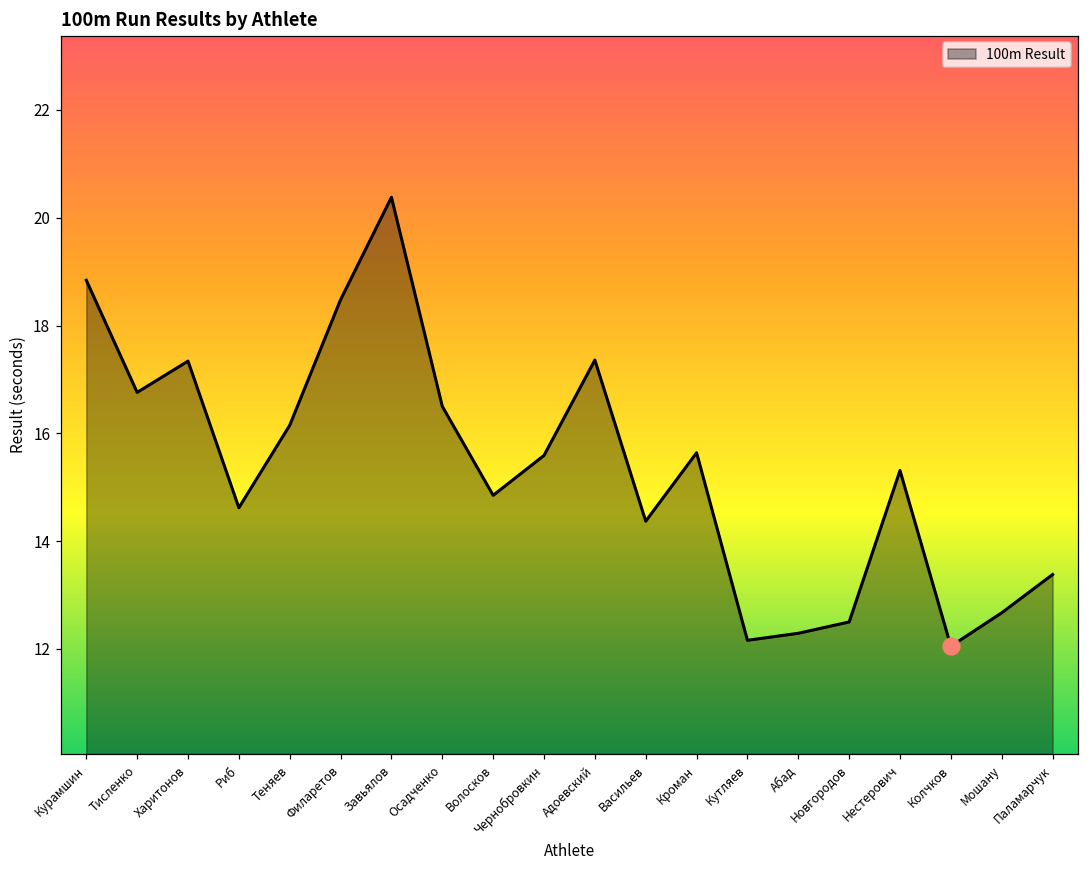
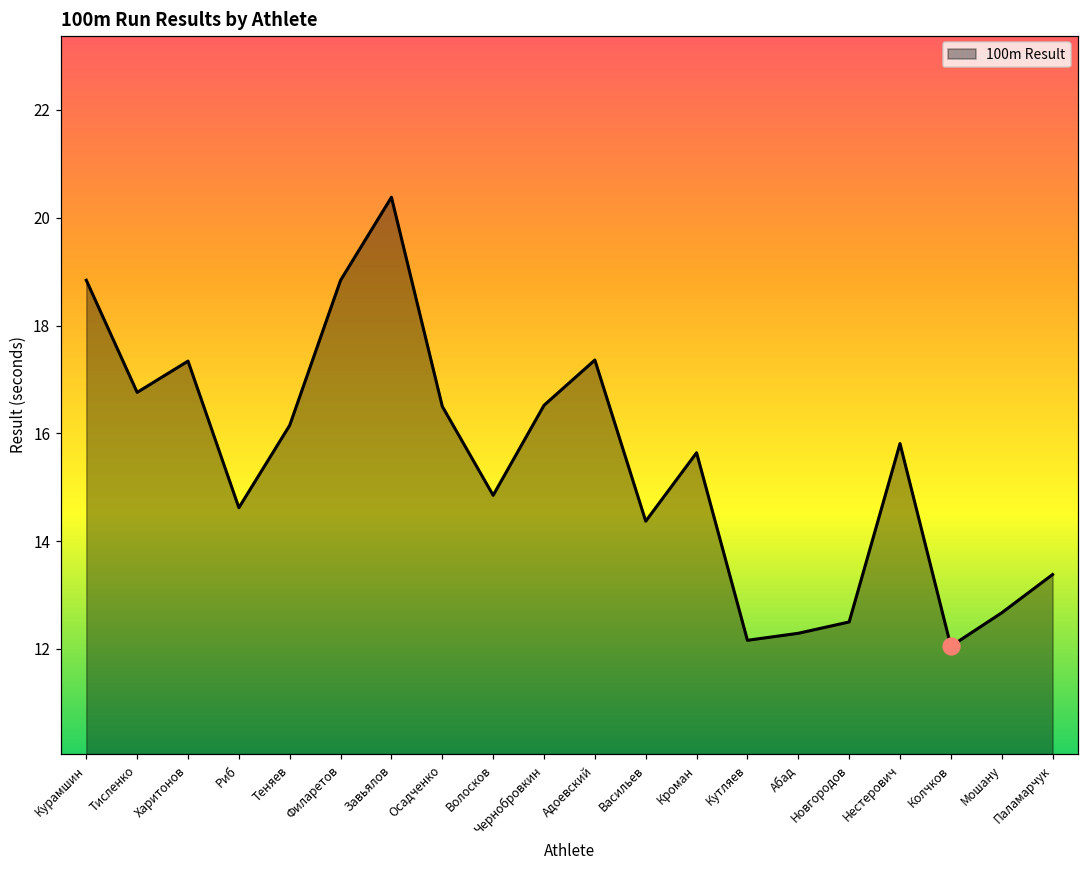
100m Result, Филаретов: 18.5 -> 18.8
100m Result, Чернобровкин: 15.6 -> 16.5
100m Result, Нестерович: 15.3 -> 15.8
